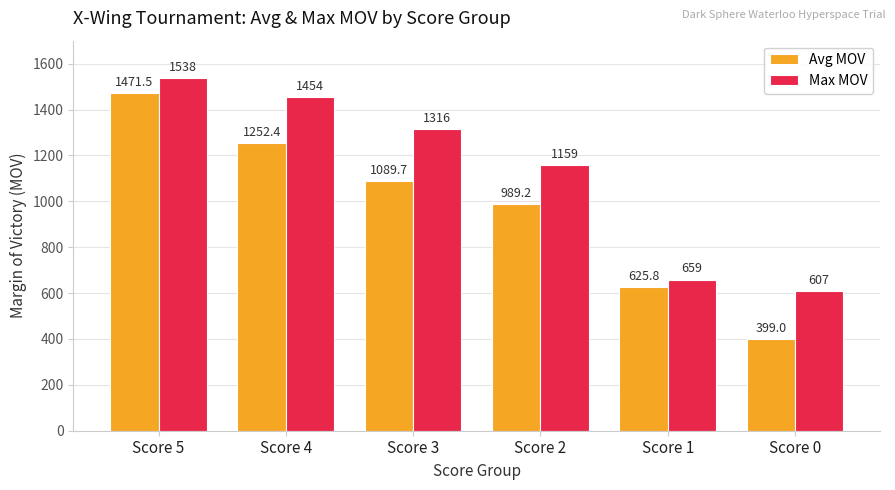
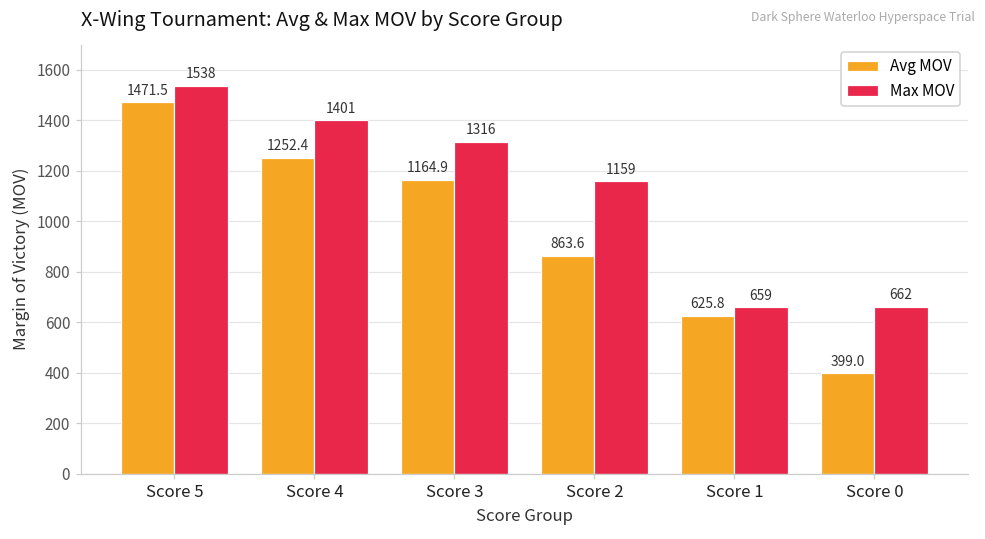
Max MOV, Score 4: 1454 -> 1401
Avg MOV, Score 3: 1089.7 -> 1164.9
Avg MOV, Score 2: 989.2 -> 863.6
Max MOV, Score 0: 607 -> 662
